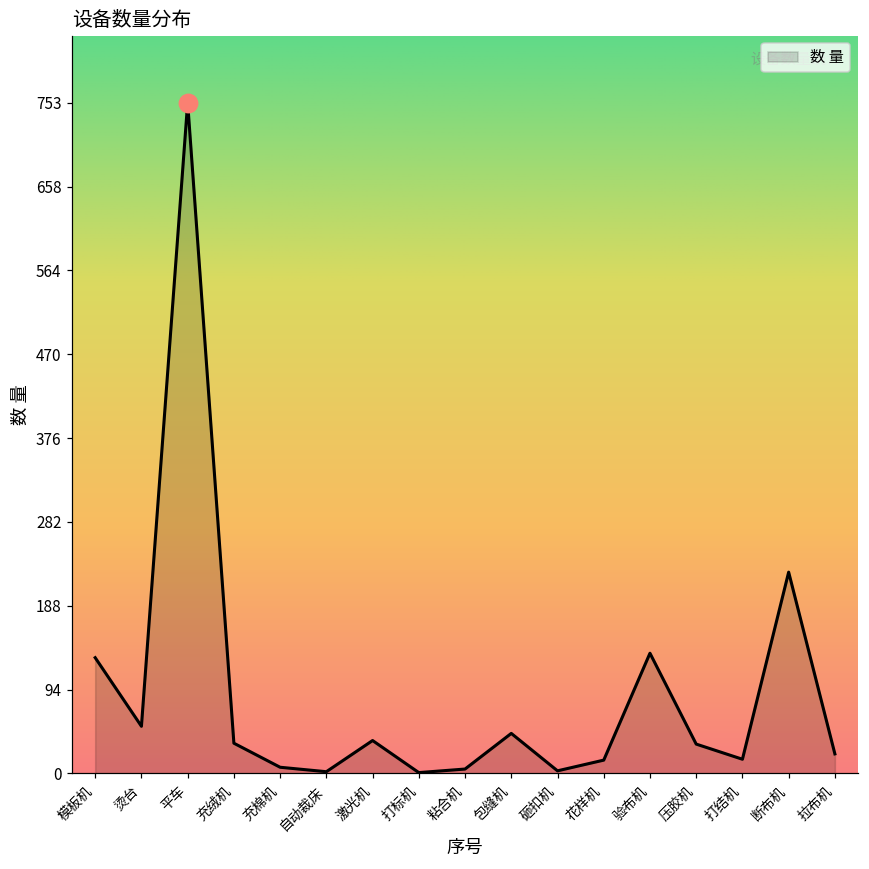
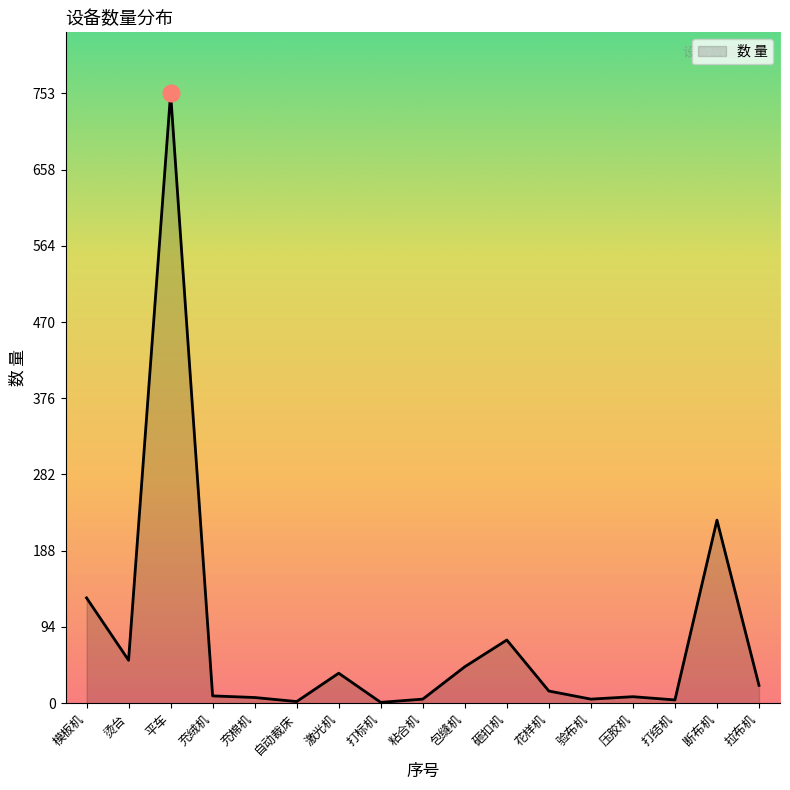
数 量, 充绒机: 30 -> 10
数 量, 砸扣机: 0 -> 80
数 量, 验布机: 140 -> 10
数 量, 压胶机: 30 -> 10
数 量, 打结机: 20 -> 0
